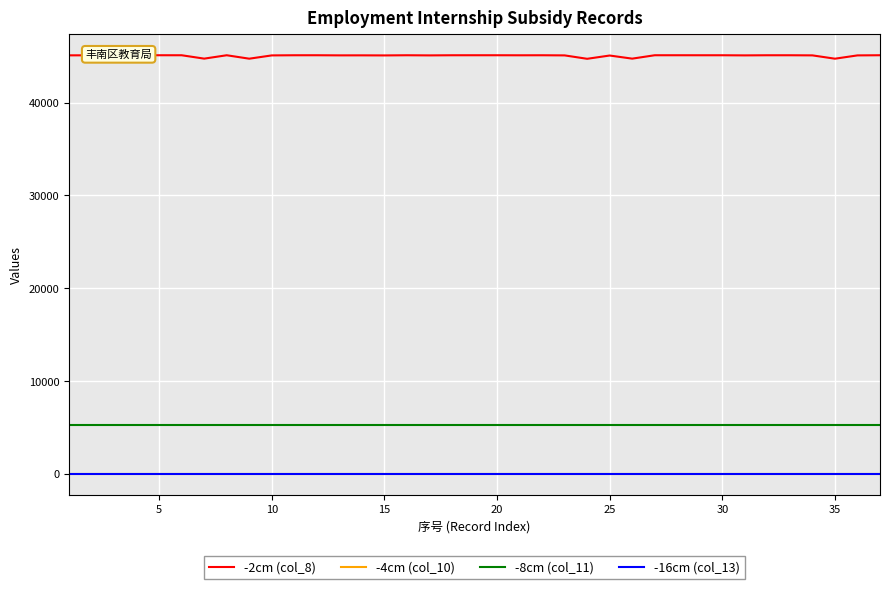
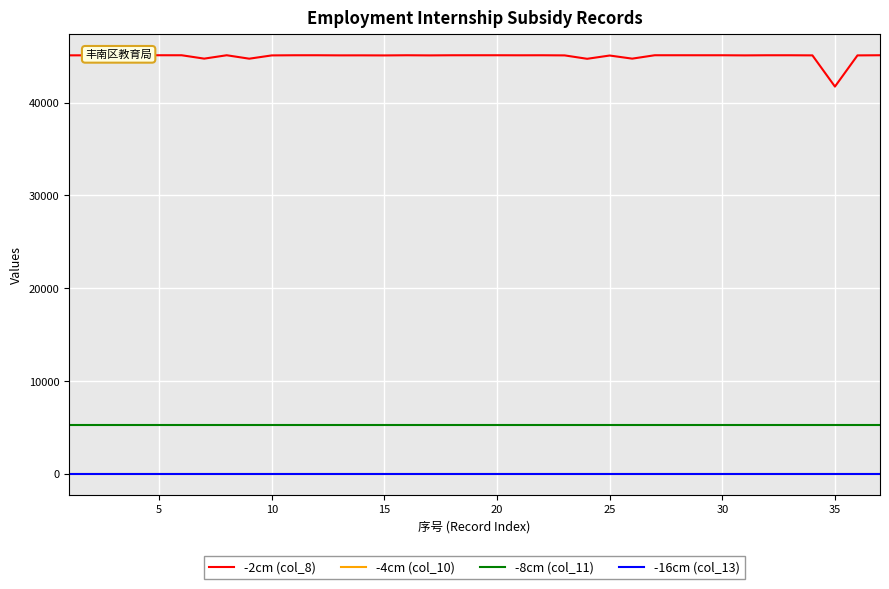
-2cm (col_8), 35: 45000 -> 42000
